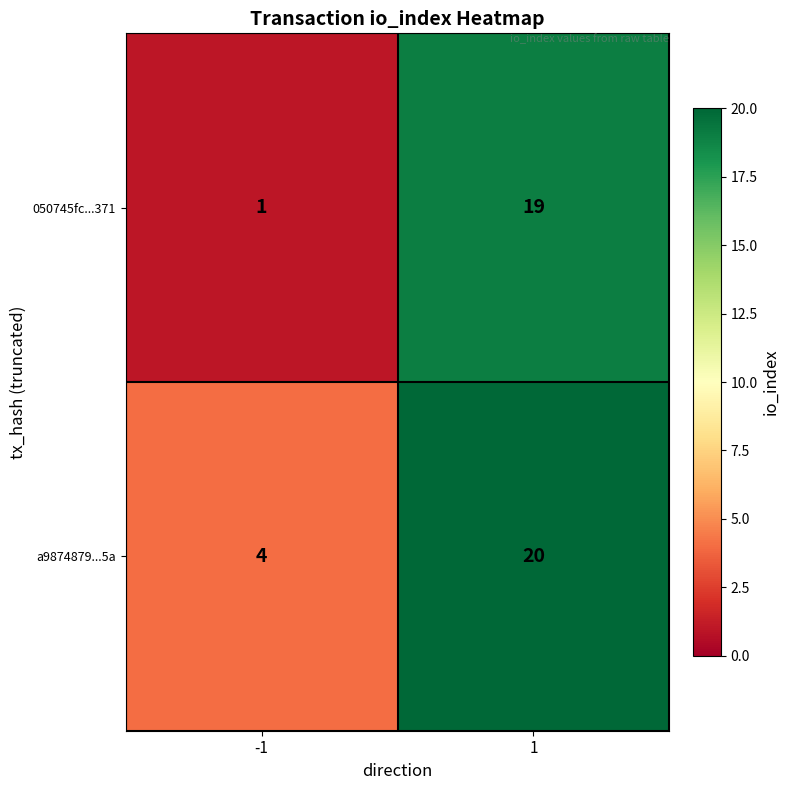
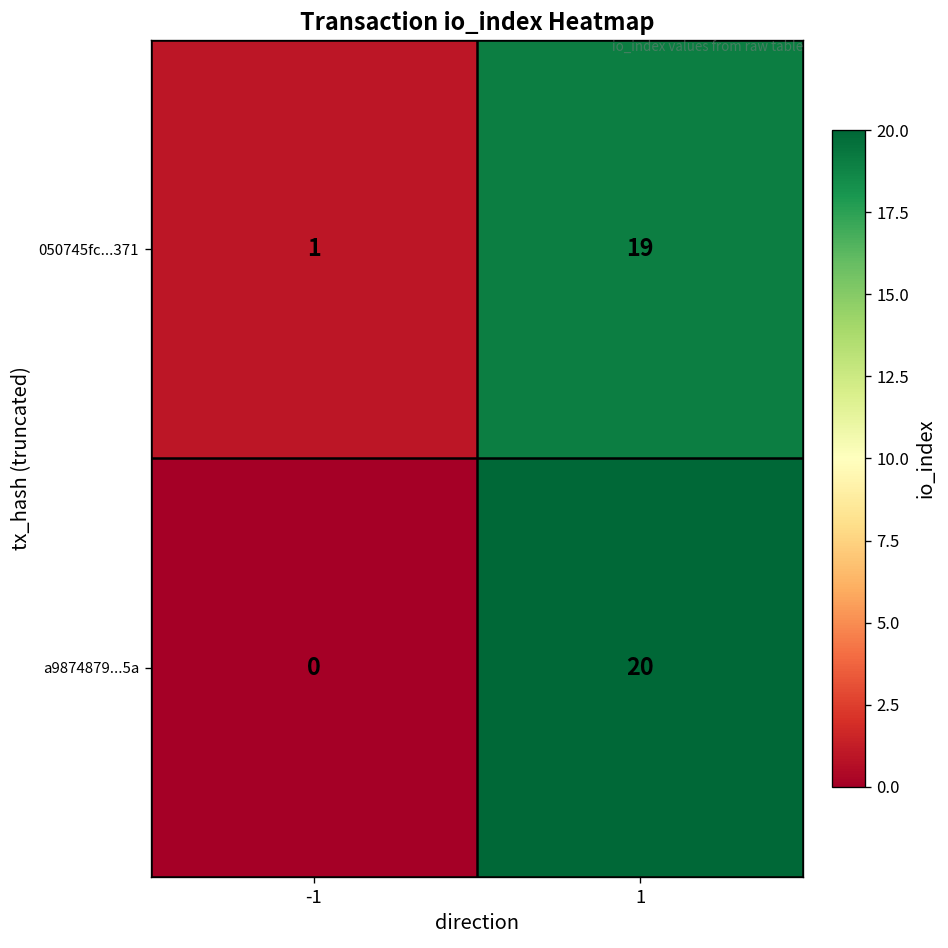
a9874879...5a, -1: 4 -> 0
